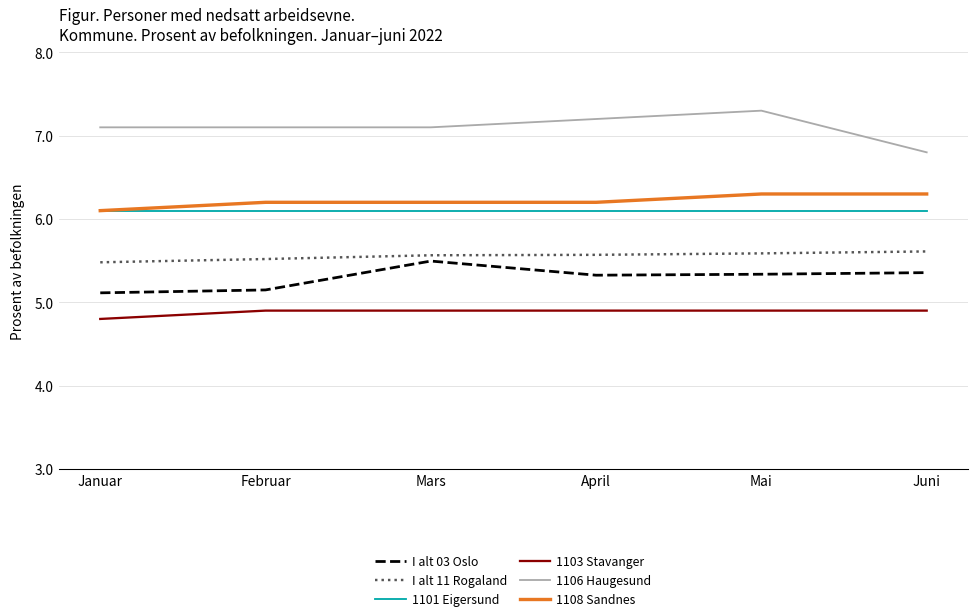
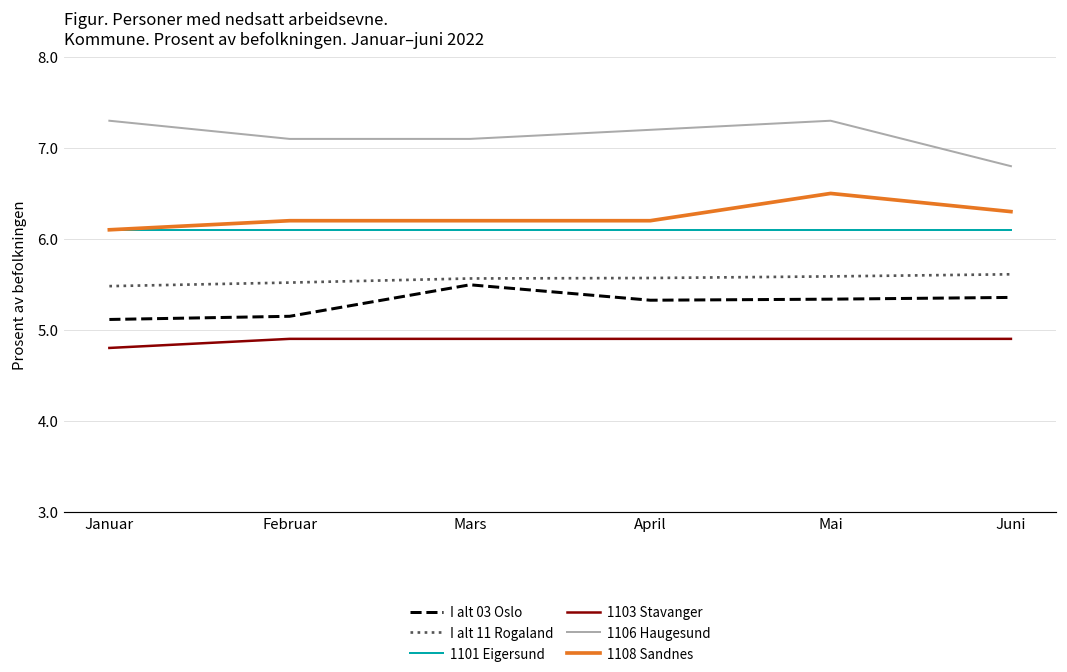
1106 Haugesund, Januar: 7.1 -> 7.3
1108 Sandnes, Mai: 6.3 -> 6.5
